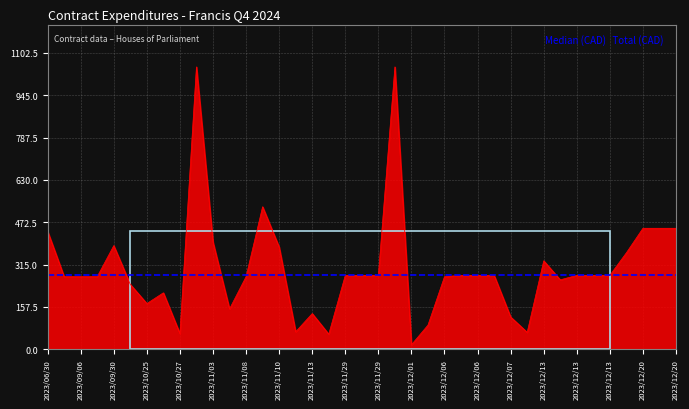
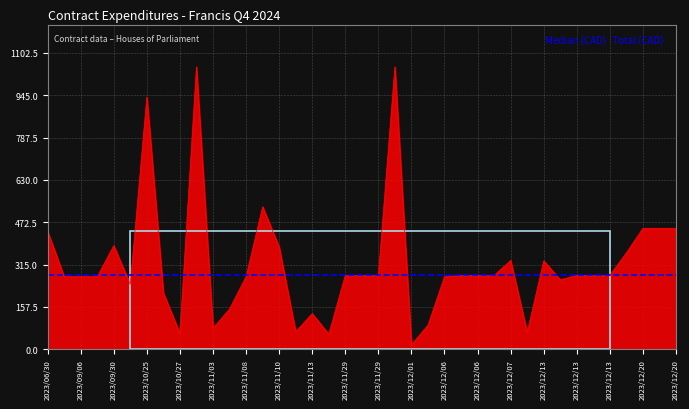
2023/10/25: 170 -> 940
2023/11/03: 400 -> 80
2023/12/07: 120 -> 330
